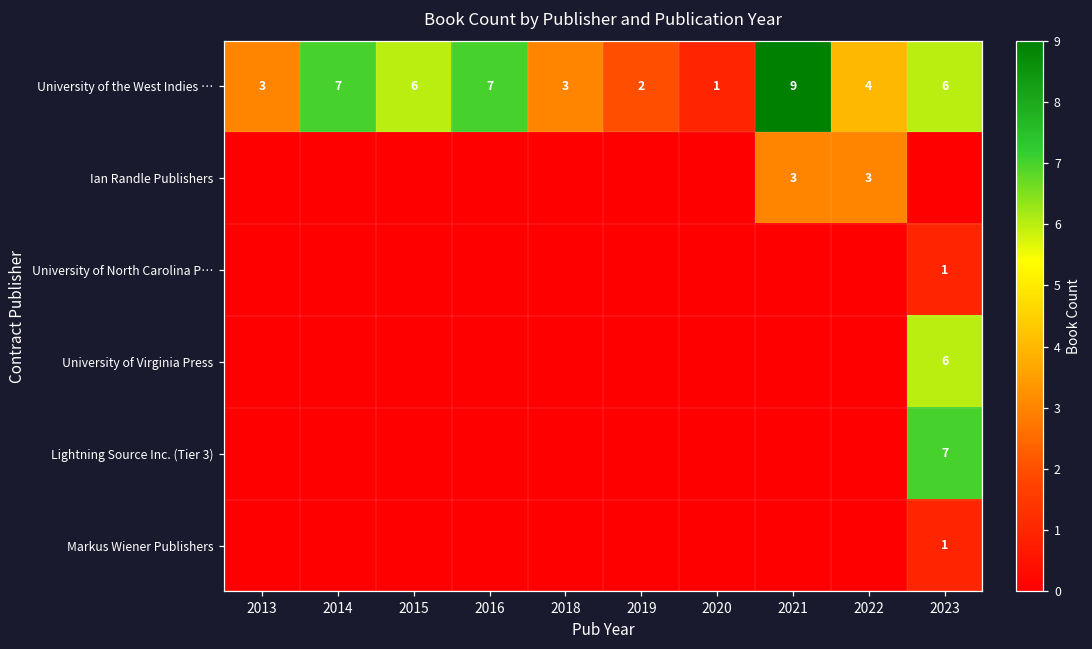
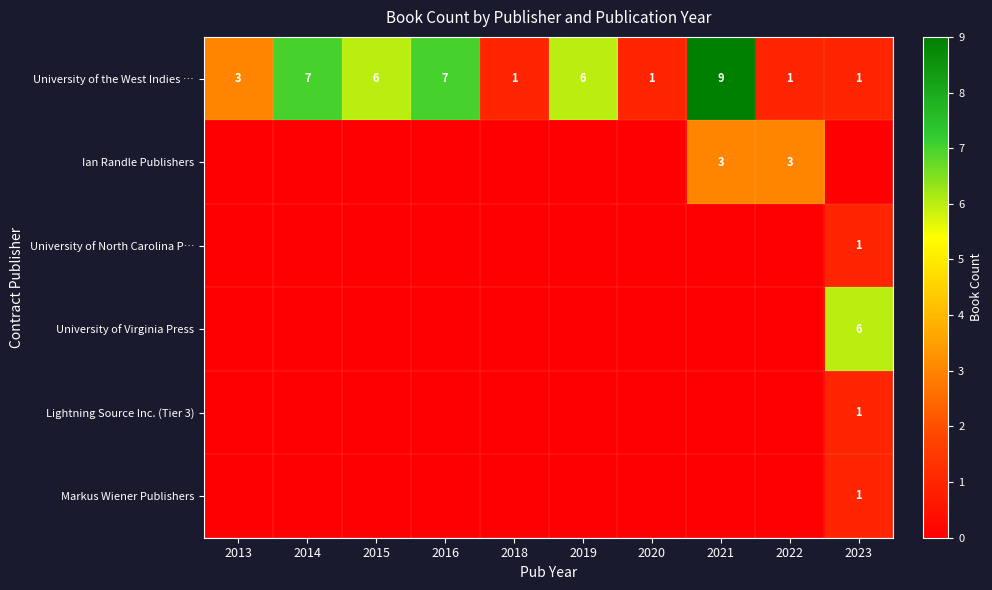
University of the West Indies …, 2018: 3 -> 1
University of the West Indies …, 2019: 2 -> 6
University of the West Indies …, 2022: 4 -> 1
University of the West Indies …, 2023: 6 -> 1
Lightning Source Inc. (Tier 3), 2023: 7 -> 1
